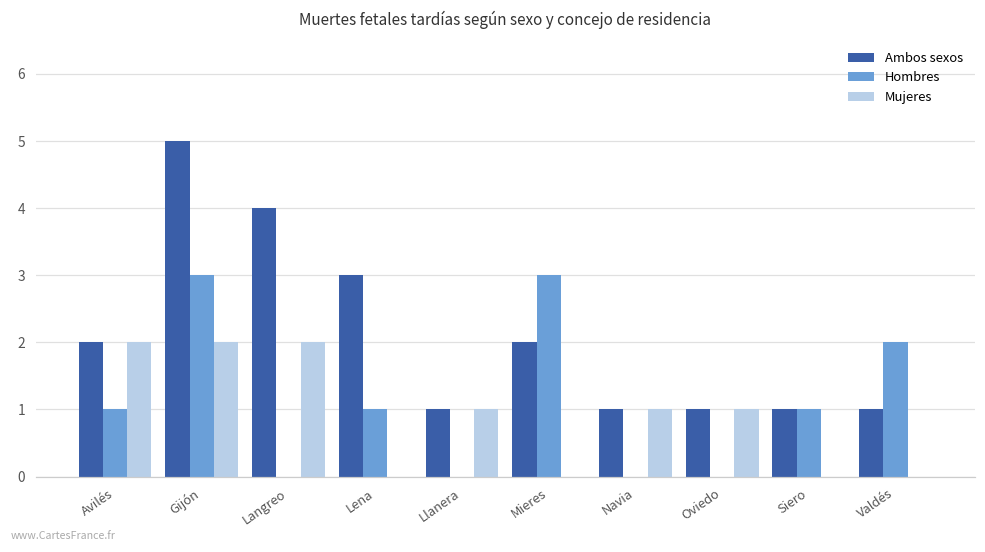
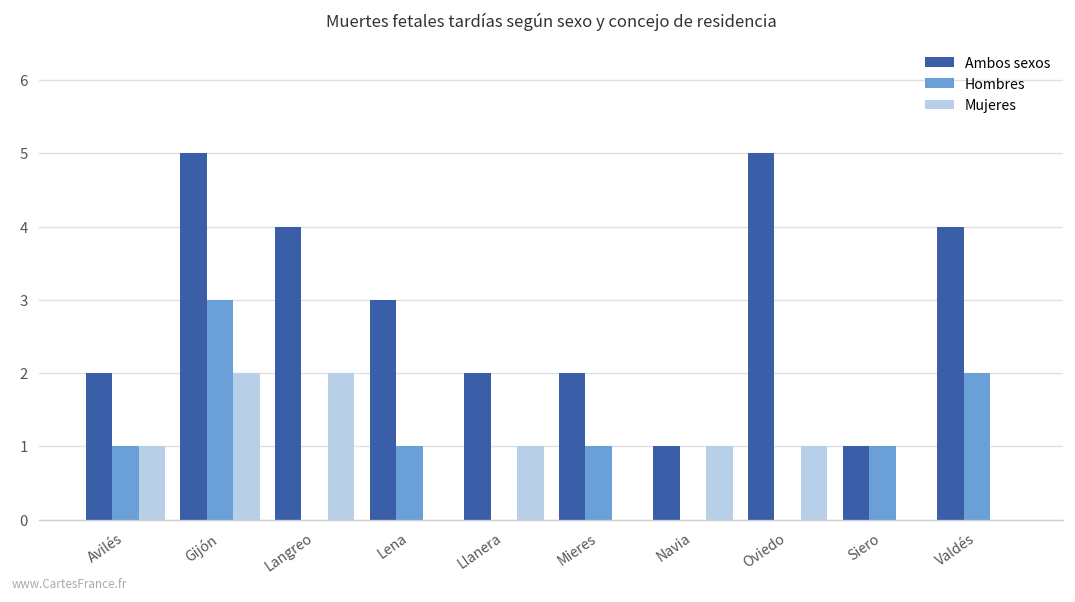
Mujeres, Avilés: 2 -> 1
Ambos sexos, Llanera: 1 -> 2
Hombres, Mieres: 3 -> 1
Ambos sexos, Oviedo: 1 -> 5
Ambos sexos, Valdés: 1 -> 4
